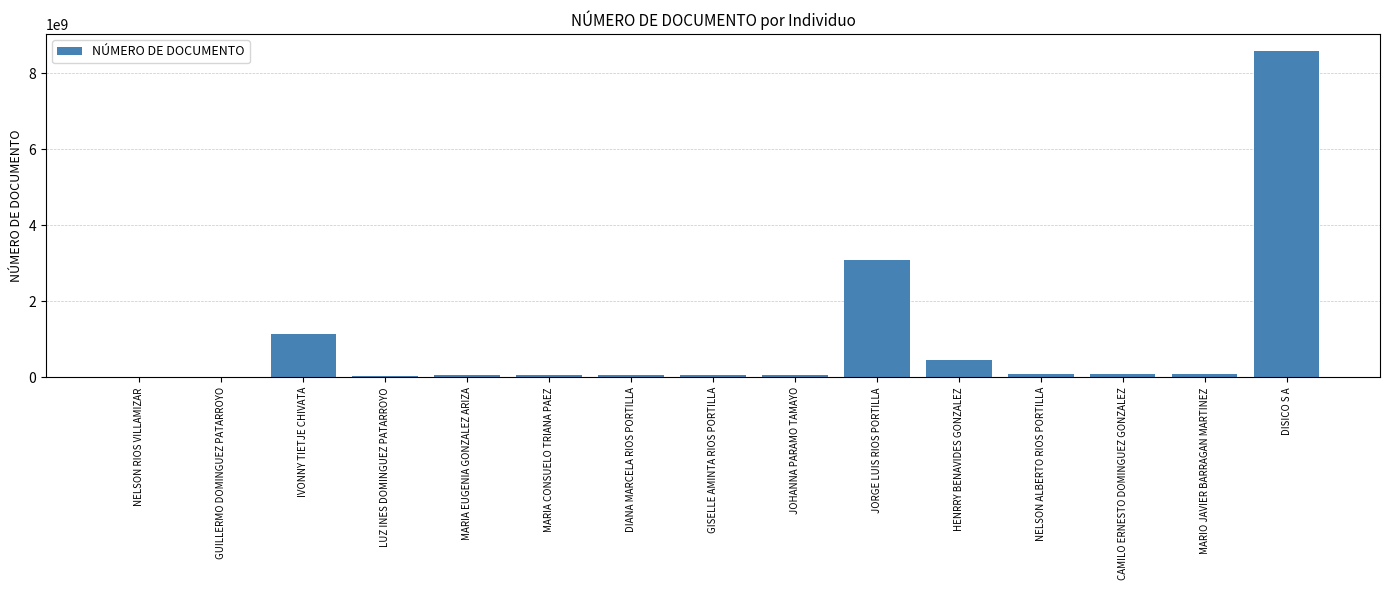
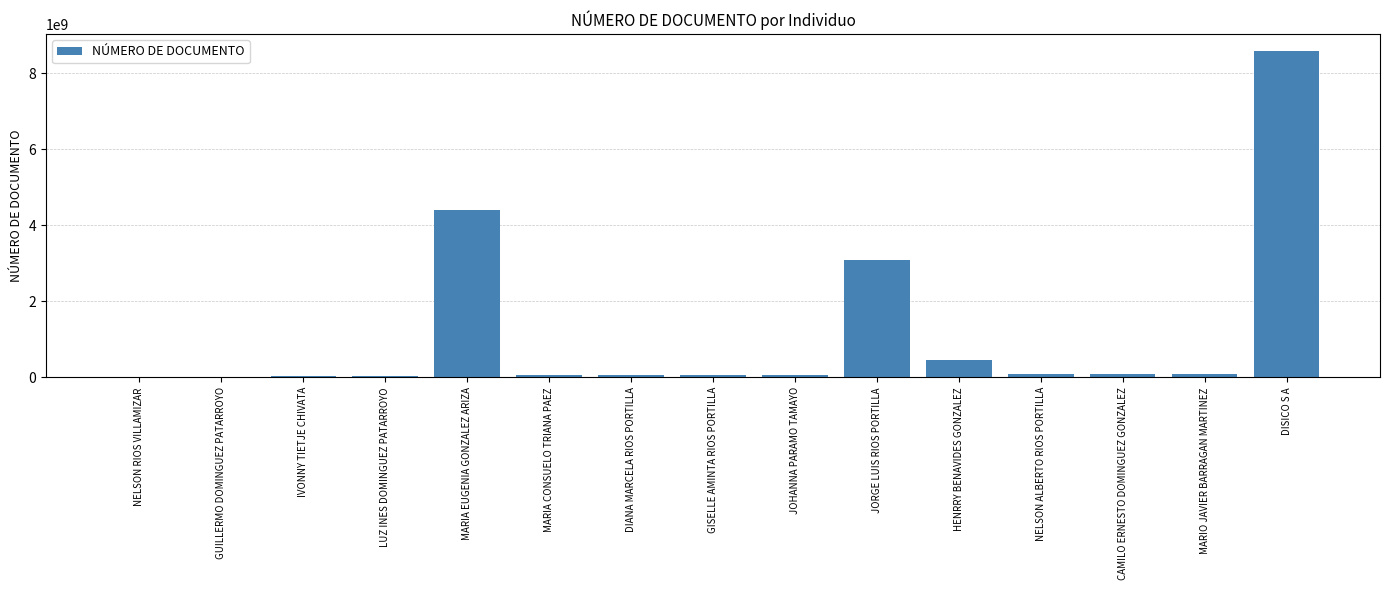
IVONNY TIETJE CHIVATA: 1200000000 -> 0
MARIA EUGENIA GONZALEZ ARIZA: 100000000 -> 4400000000
